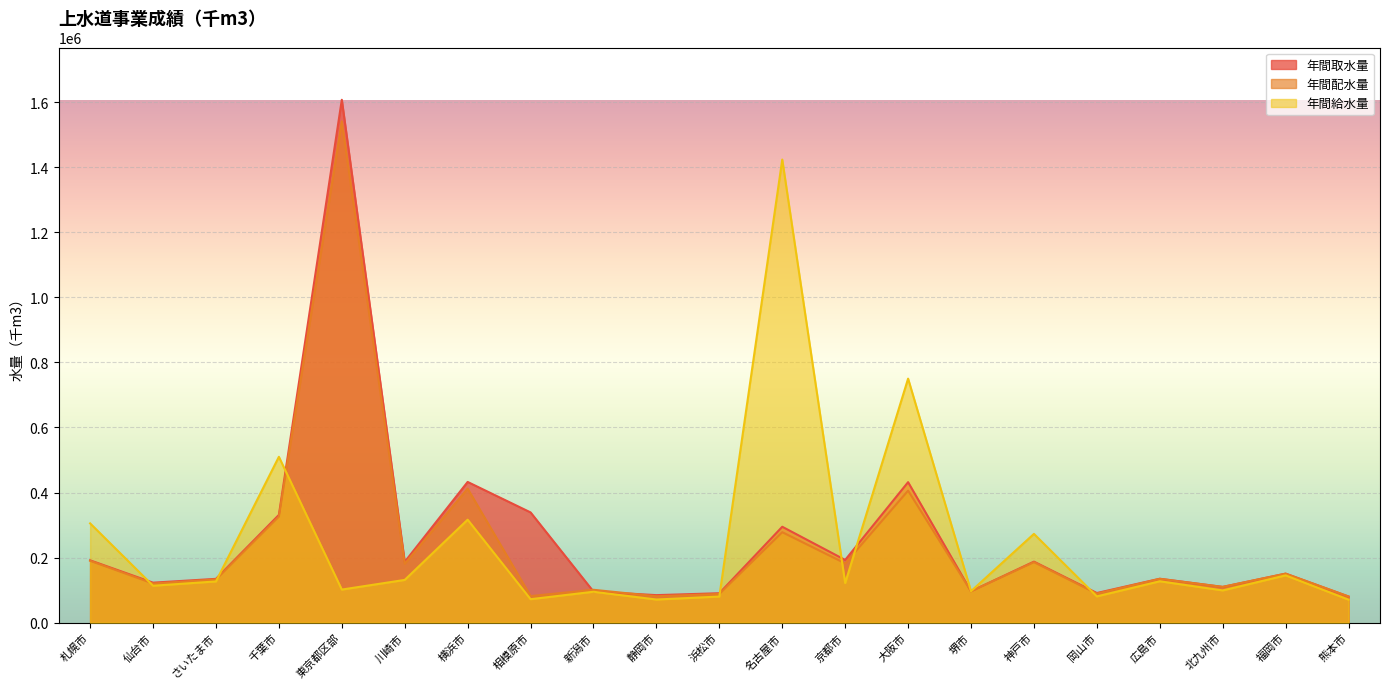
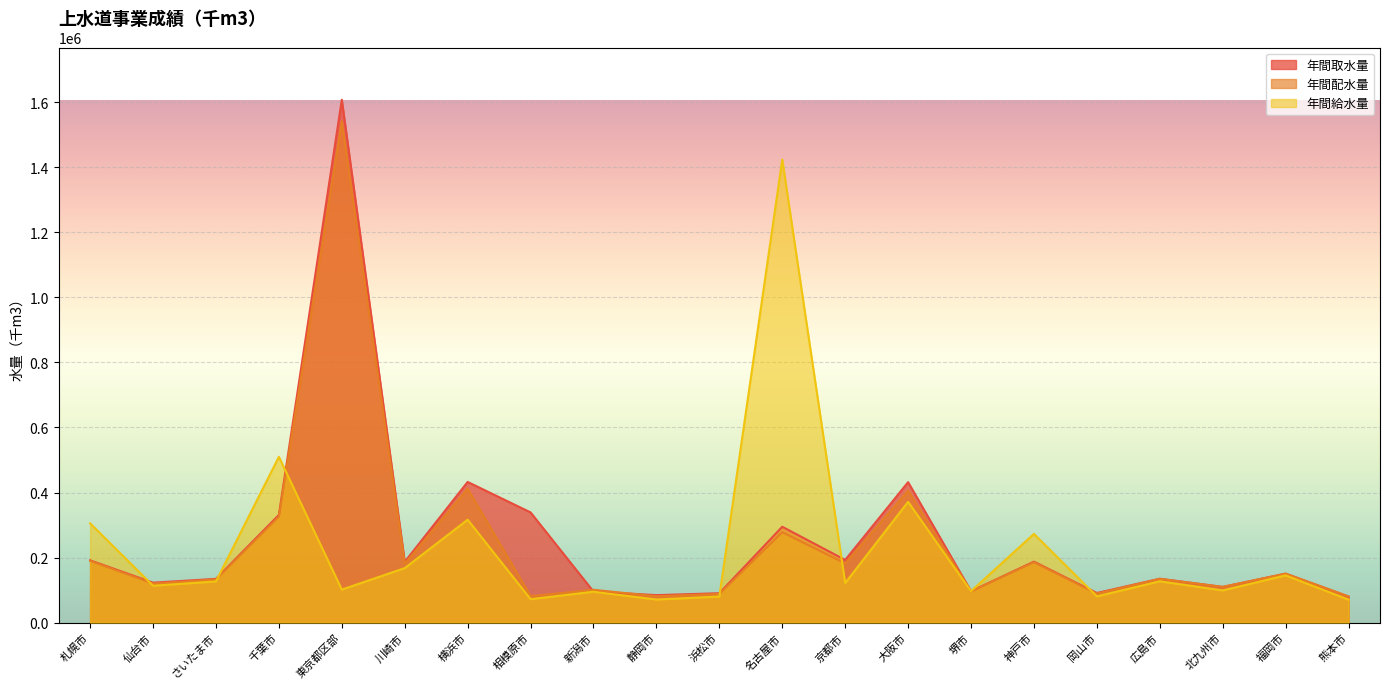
年間給水量, 川崎市: 130000 -> 170000
年間給水量, 大阪市: 750000 -> 370000
